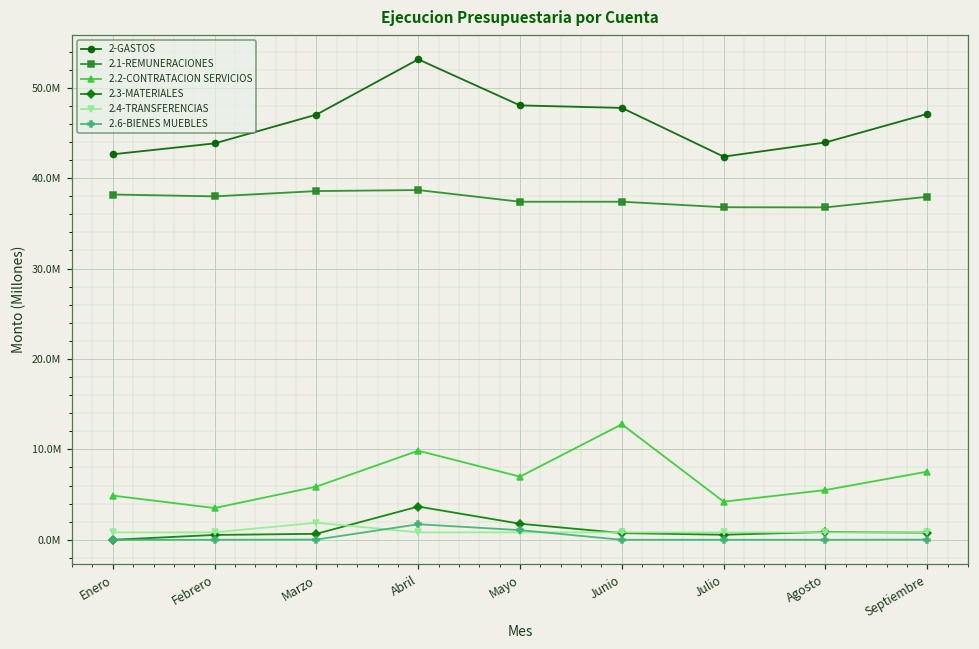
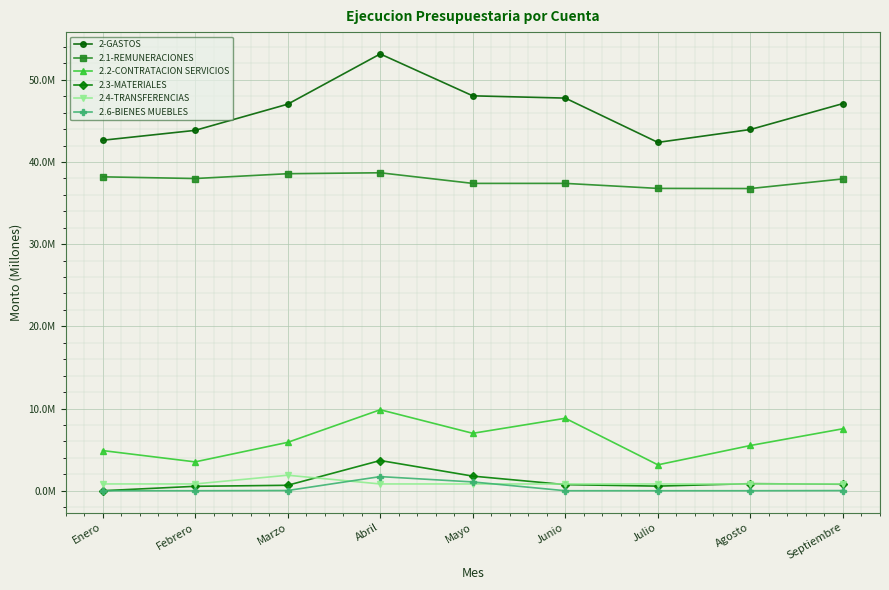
2.2-CONTRATACION SERVICIOS, Junio: 13000000 -> 9000000
2.2-CONTRATACION SERVICIOS, Julio: 4000000 -> 3000000
